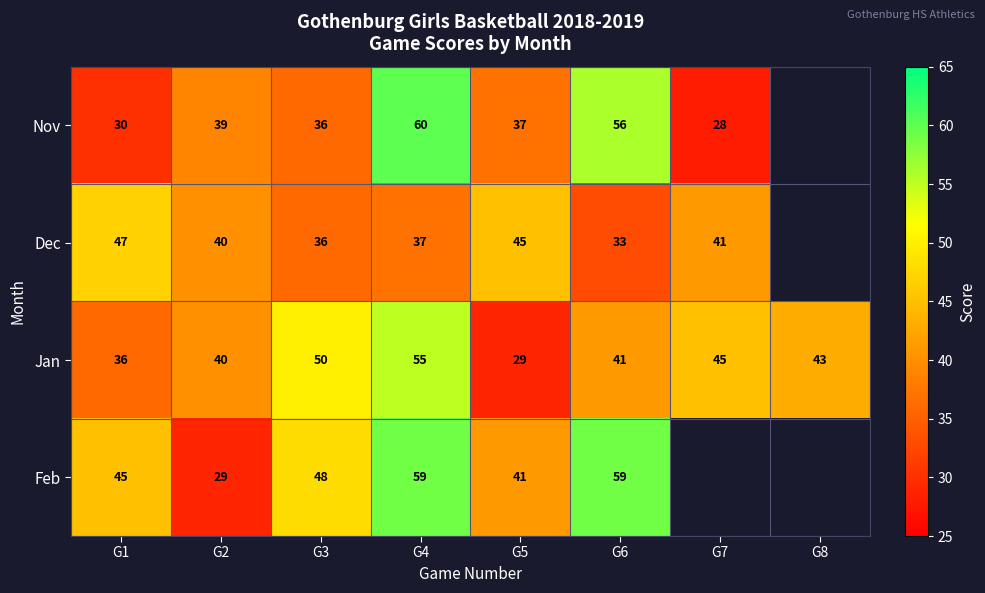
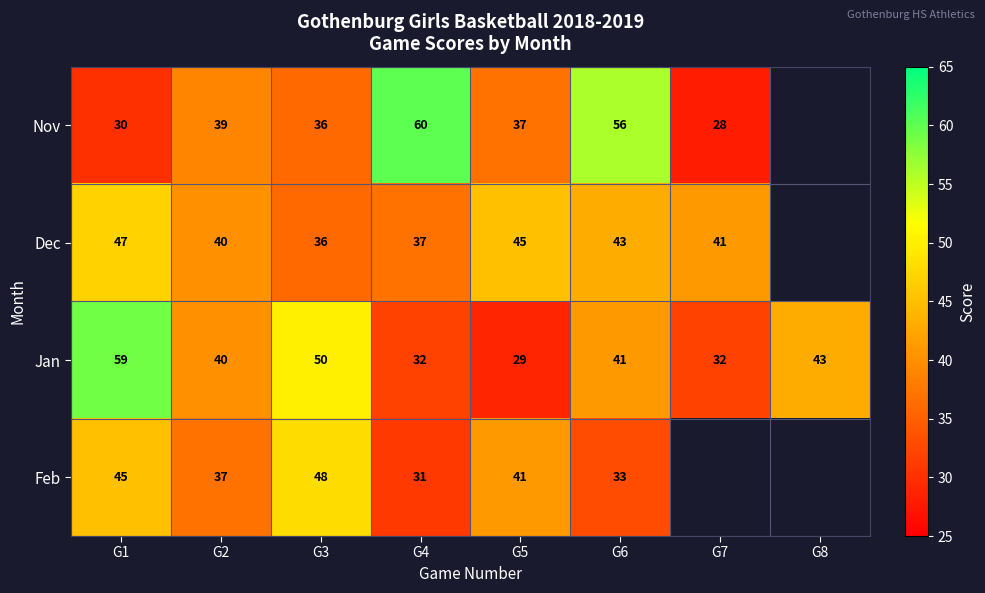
Dec, G6: 33 -> 43
Jan, G1: 36 -> 59
Jan, G4: 55 -> 32
Jan, G7: 45 -> 32
Feb, G2: 29 -> 37
Feb, G4: 59 -> 31
Feb, G6: 59 -> 33
